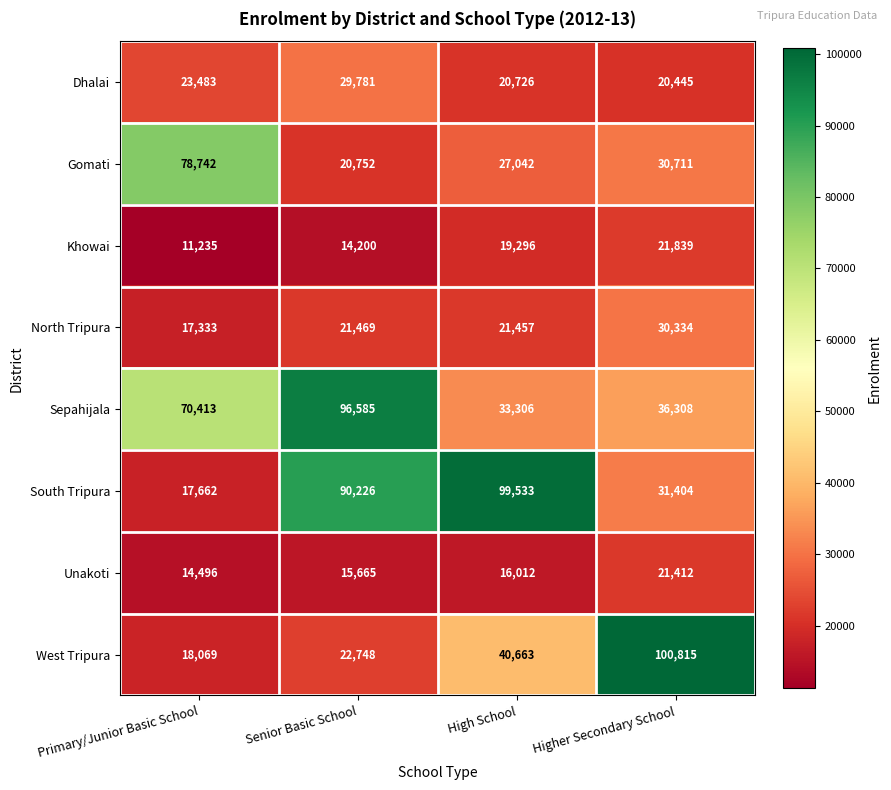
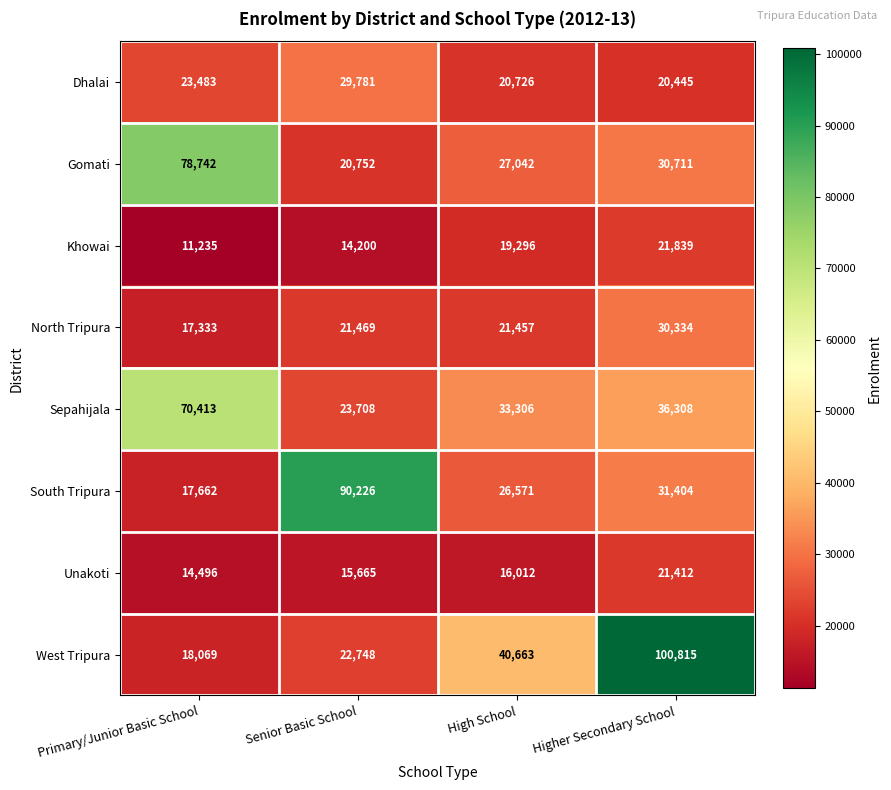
Sepahijala, Senior Basic School: 96,585 -> 23,708
South Tripura, High School: 99,533 -> 26,571
